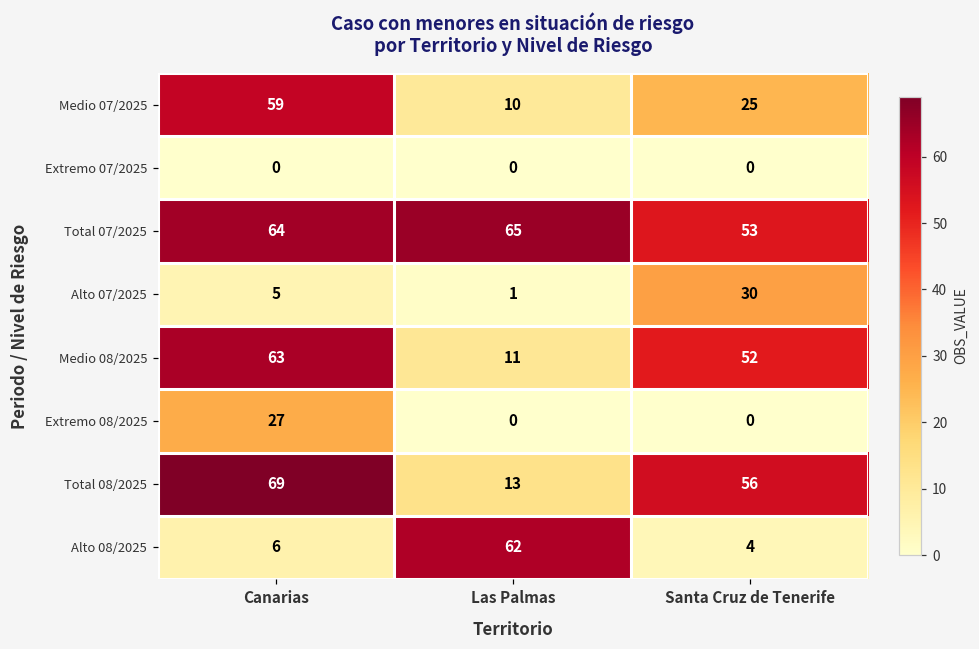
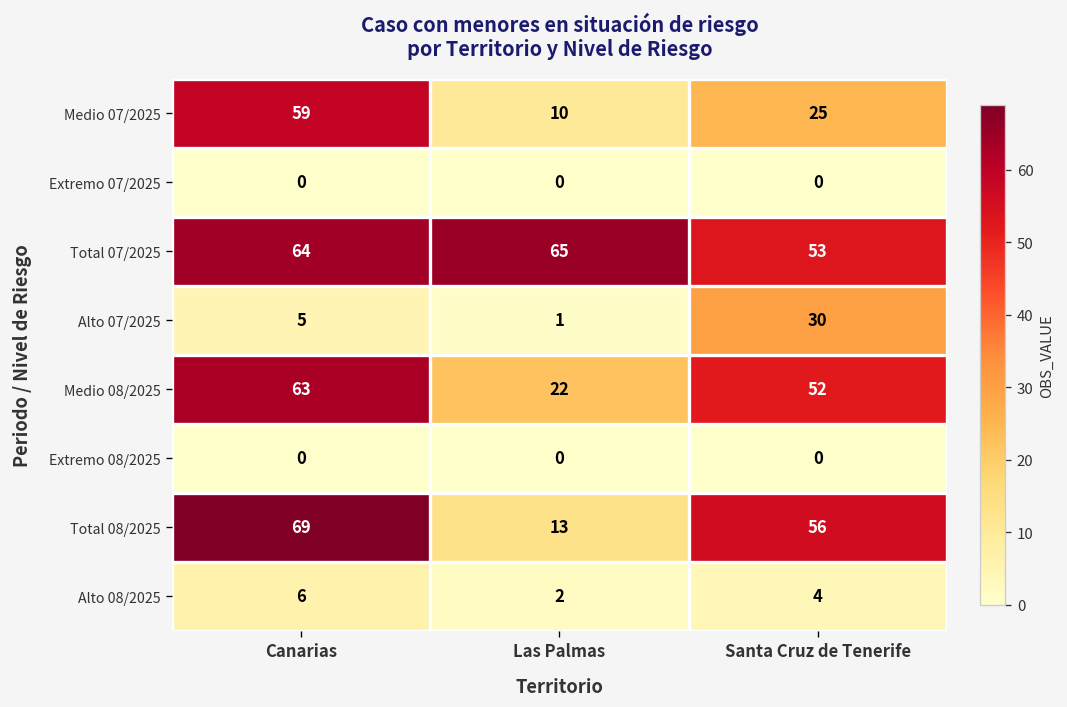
Medio 08/2025, Las Palmas: 11 -> 22
Extremo 08/2025, Canarias: 27 -> 0
Alto 08/2025, Las Palmas: 62 -> 2
